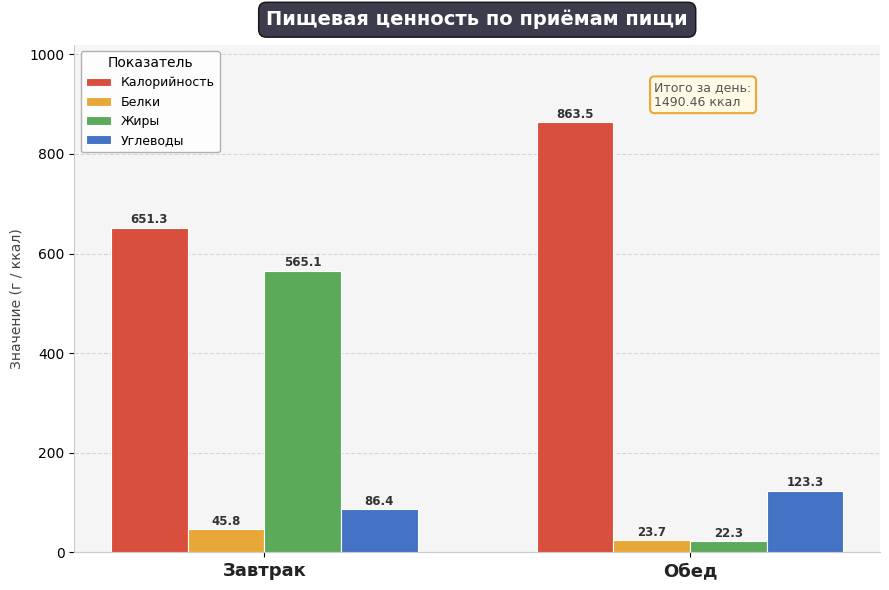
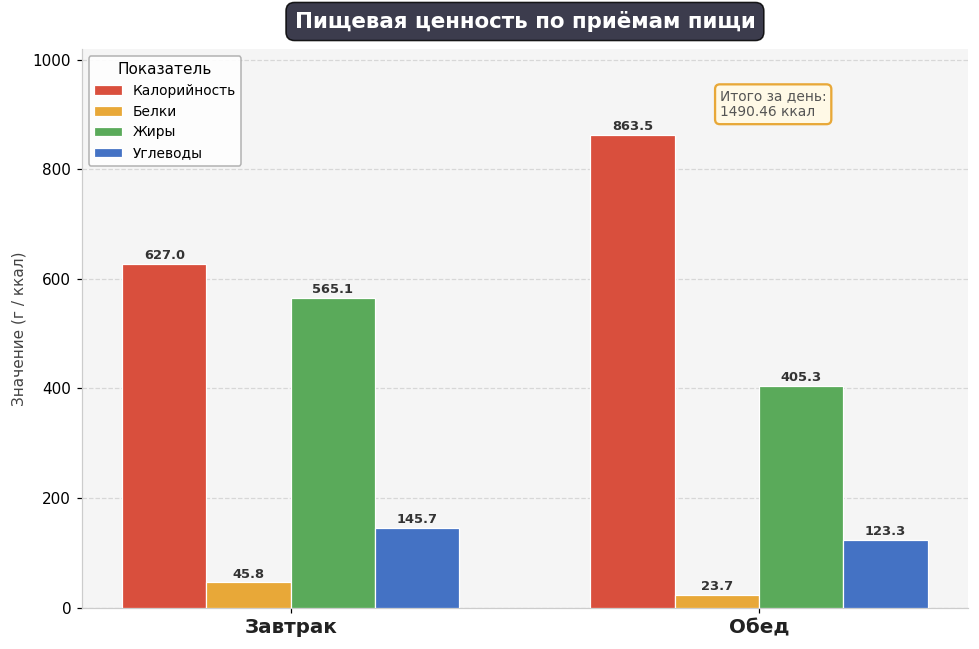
Калорийность, Завтрак: 651.3 -> 627.0
Углеводы, Завтрак: 86.4 -> 145.7
Жиры, Обед: 22.3 -> 405.3
